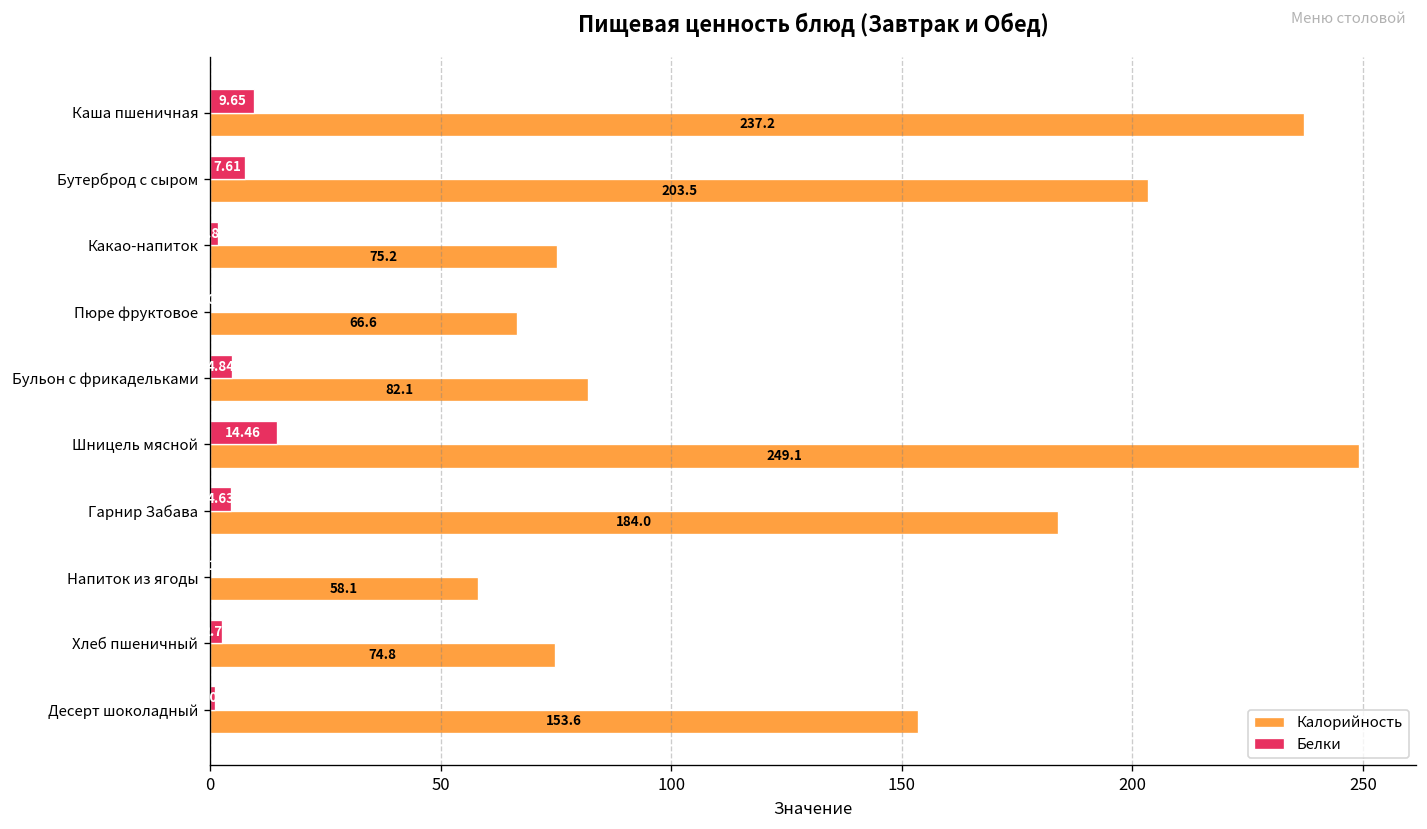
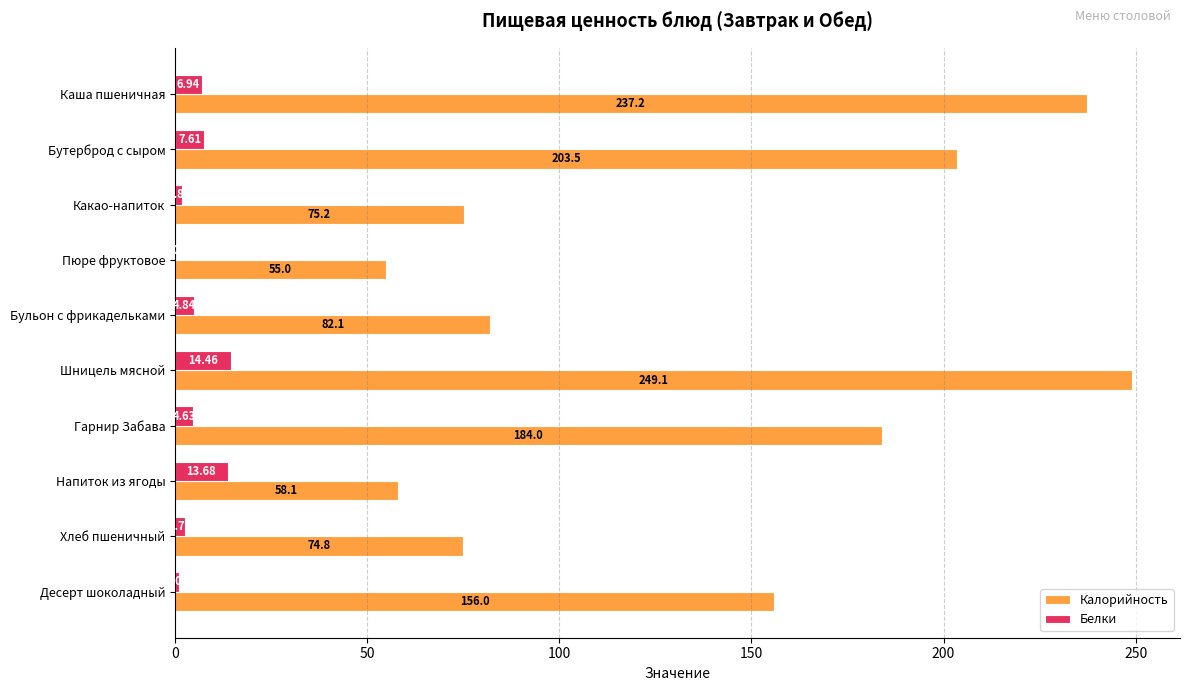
Белки, Каша пшеничная: 9.65 -> 6.94
Калорийность, Пюре фруктовое: 66.6 -> 55.0
Белки, Напиток из ягоды: 0 -> 14
Калорийность, Десерт шоколадный: 153.6 -> 156.0
